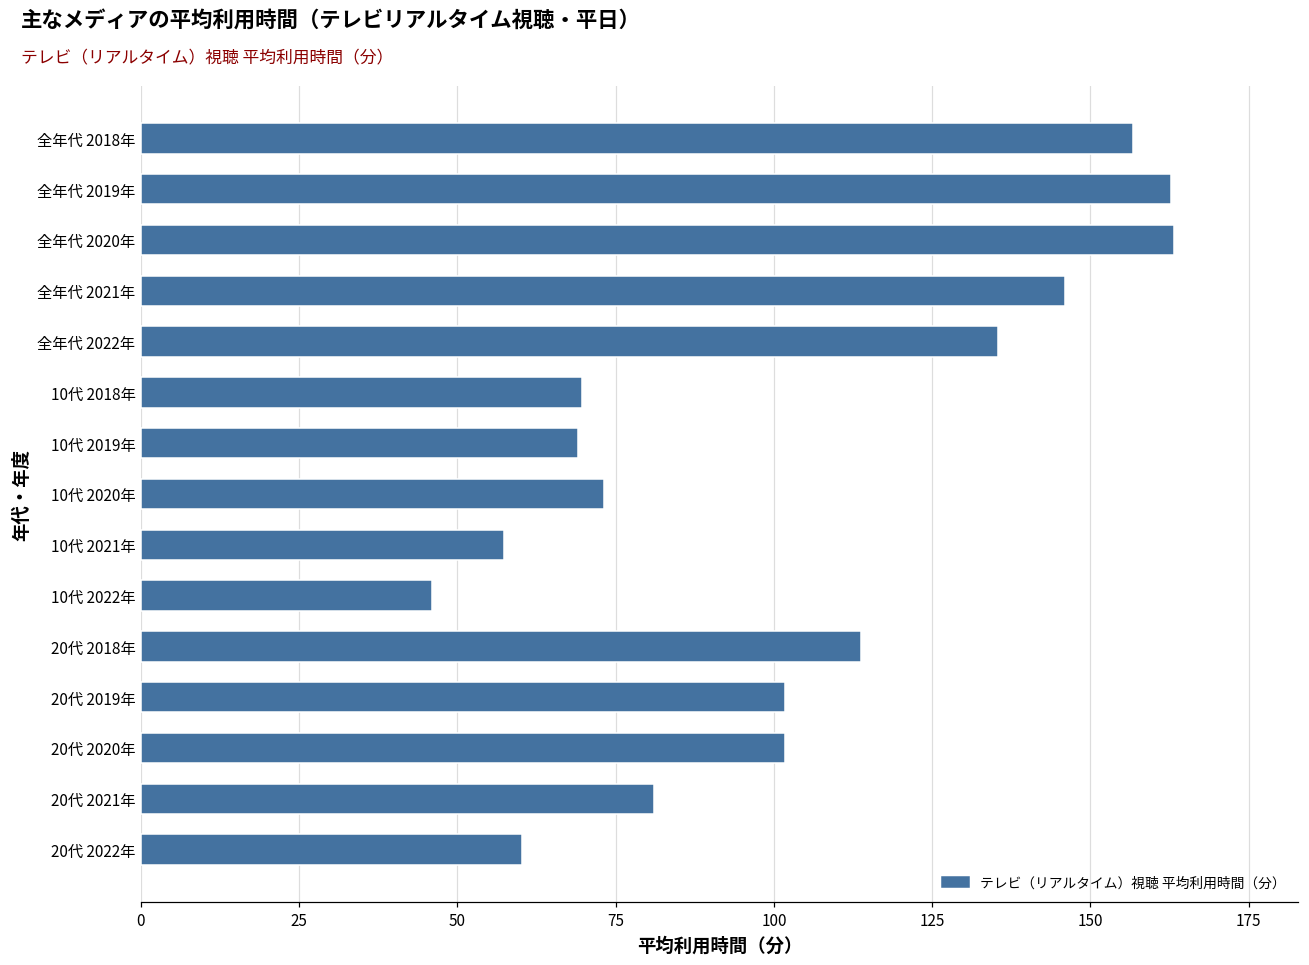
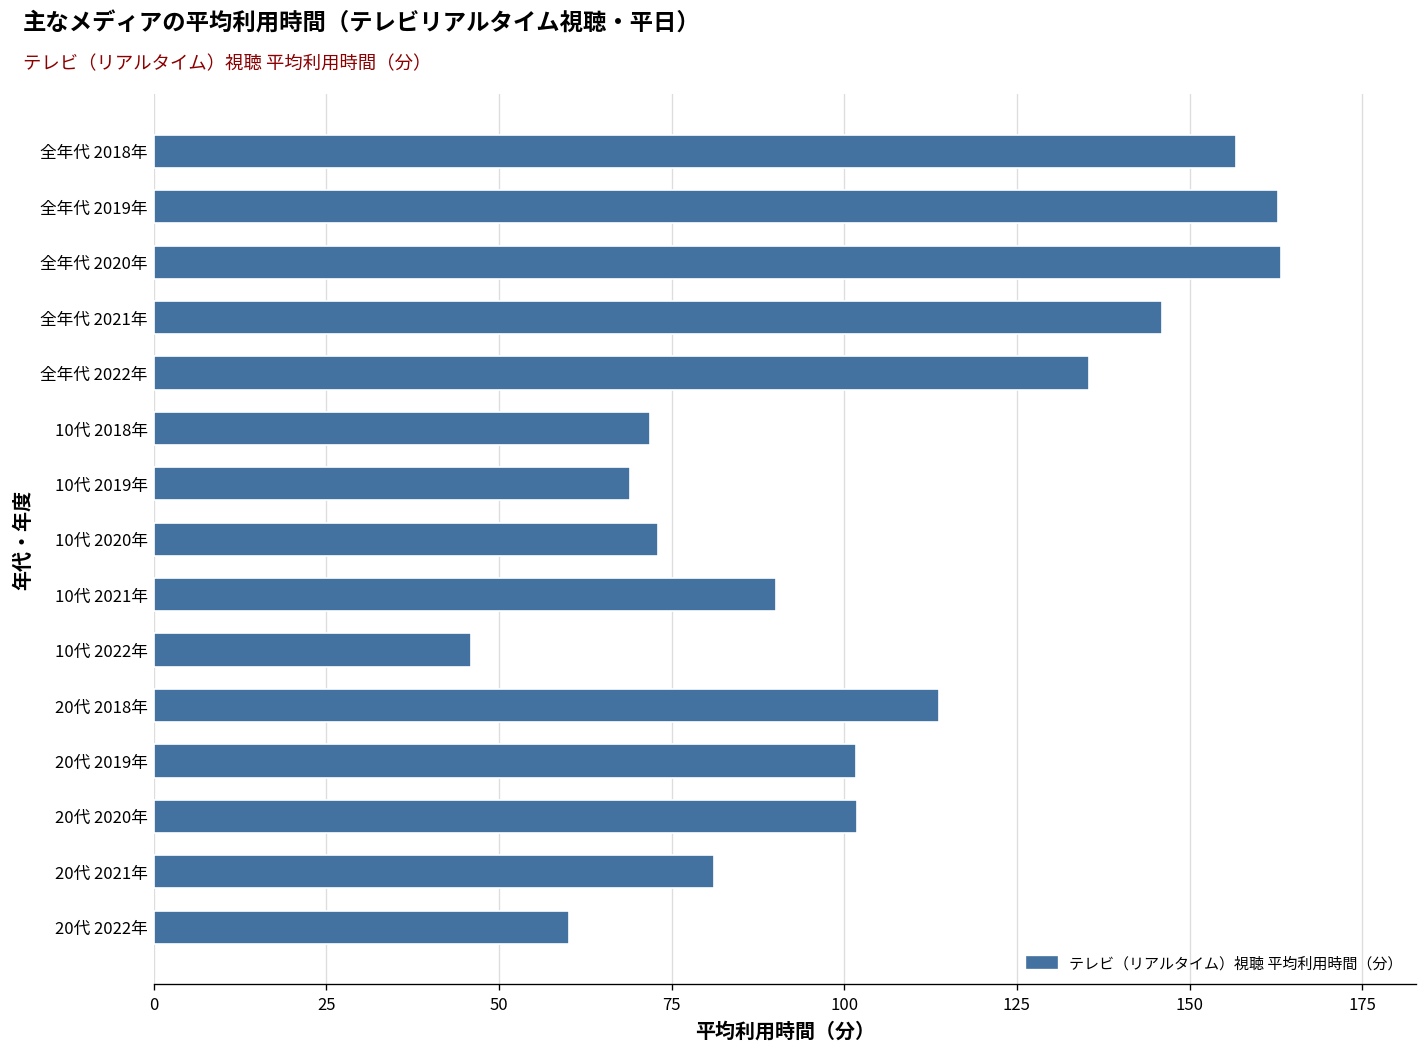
10代 2018年: 70 -> 72
10代 2021年: 57 -> 90
